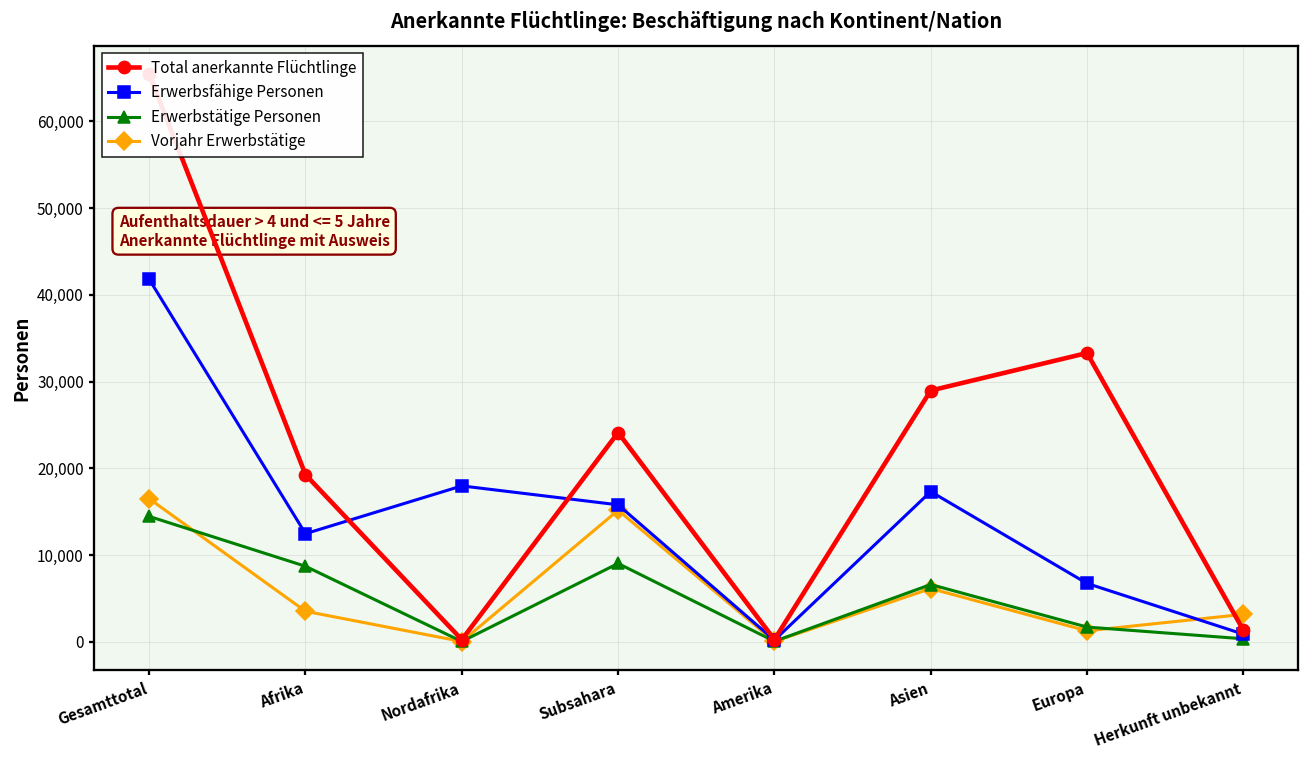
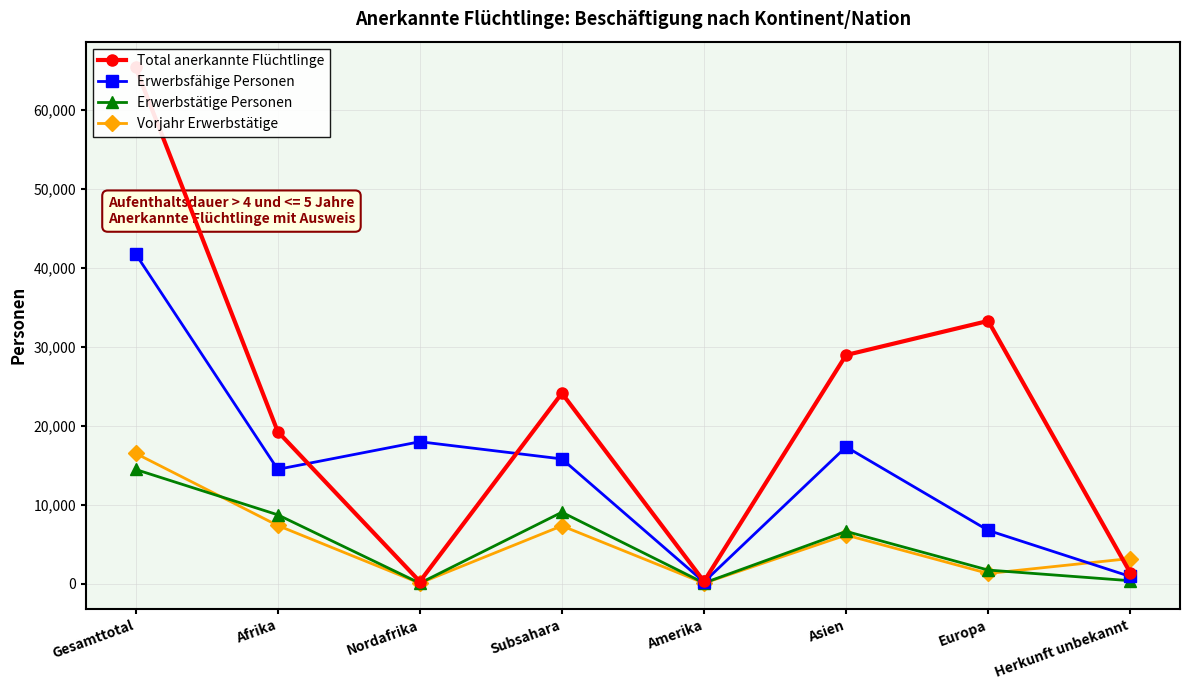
Erwerbsfähige Personen, Afrika: 12,000 -> 14,000
Vorjahr Erwerbstätige, Afrika: 4,000 -> 7,000
Vorjahr Erwerbstätige, Subsahara: 15,000 -> 7,000
